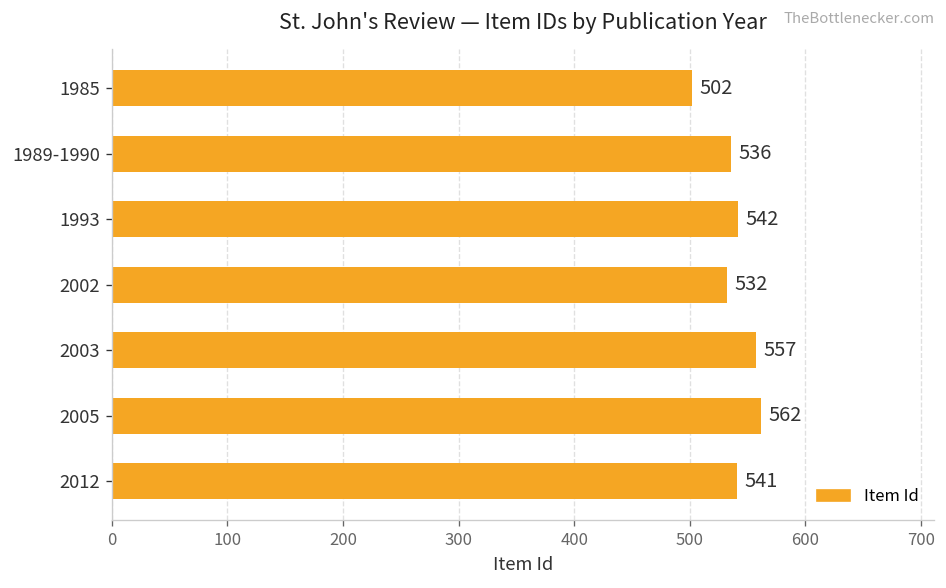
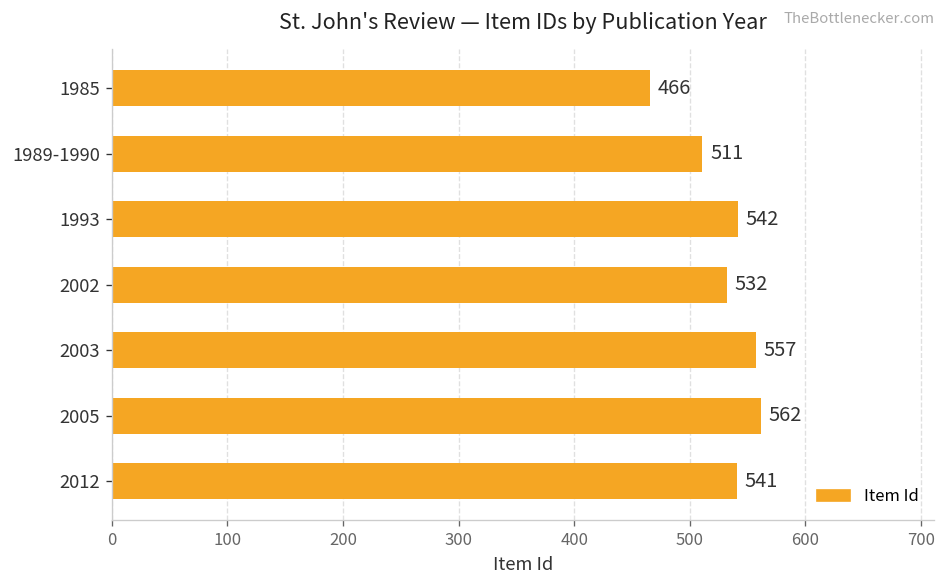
1985: 502 -> 466
1989-1990: 536 -> 511
